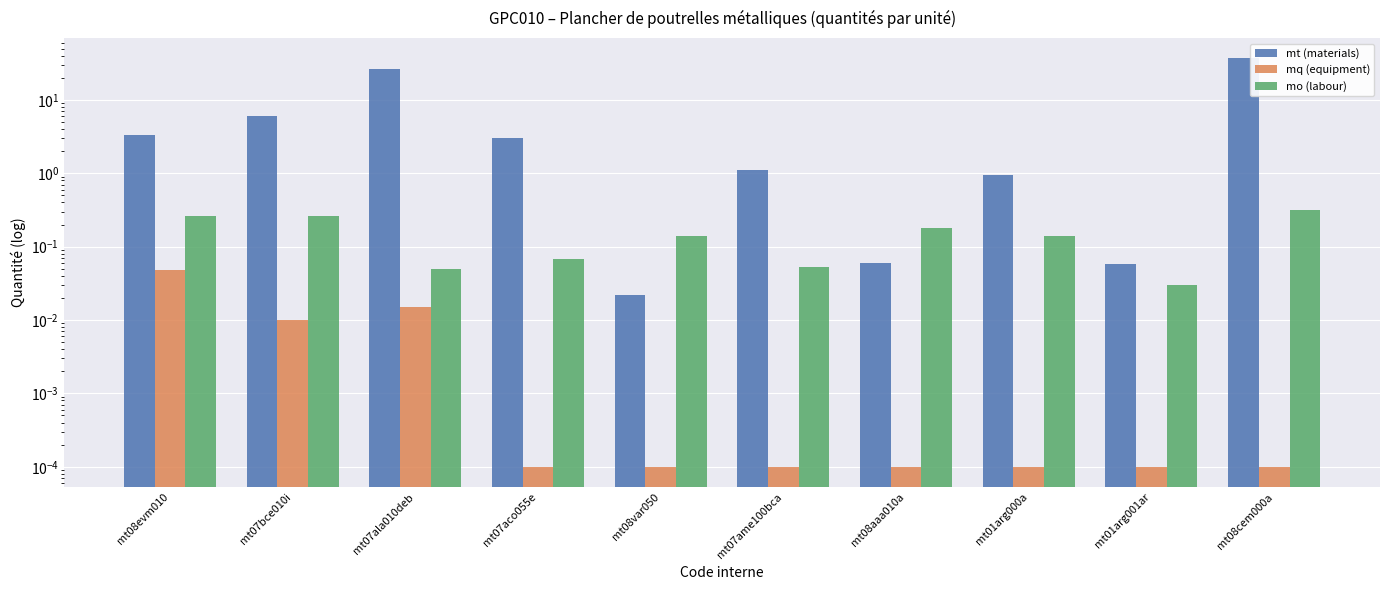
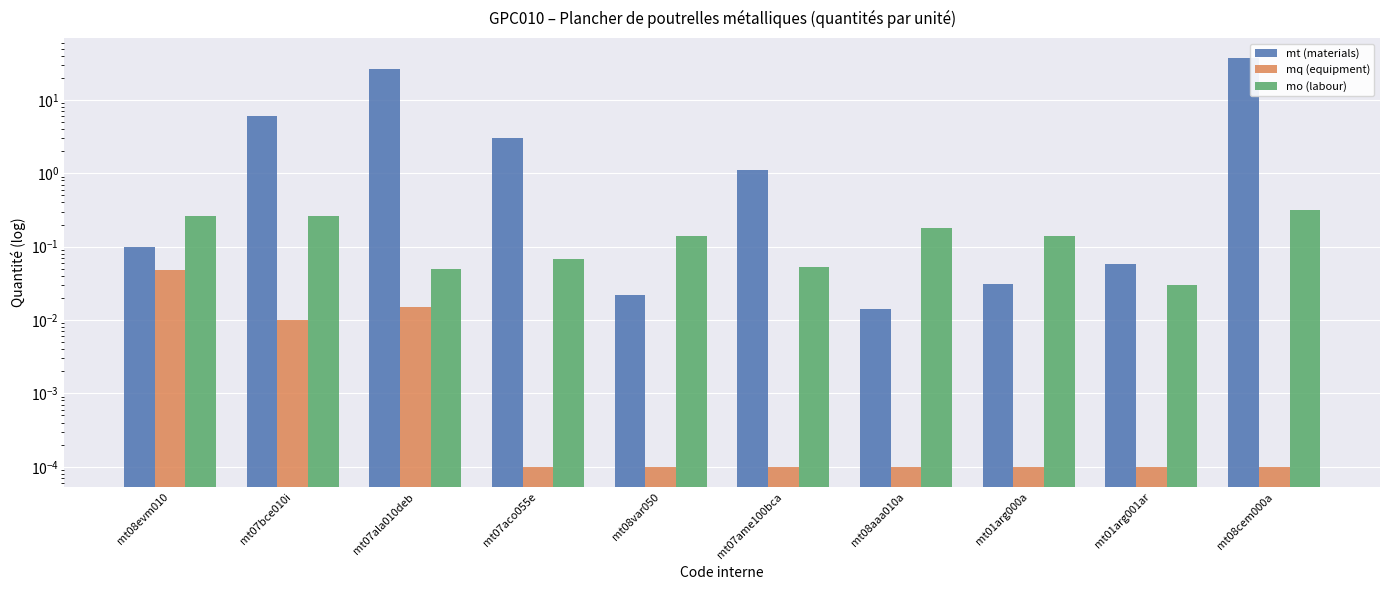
mt (materials), mt08evm010: 3 -> 0.1
mt (materials), mt08aaa010a: 0.06 -> 0.014
mt (materials), mt01arg000a: 1.0 -> 0.031
